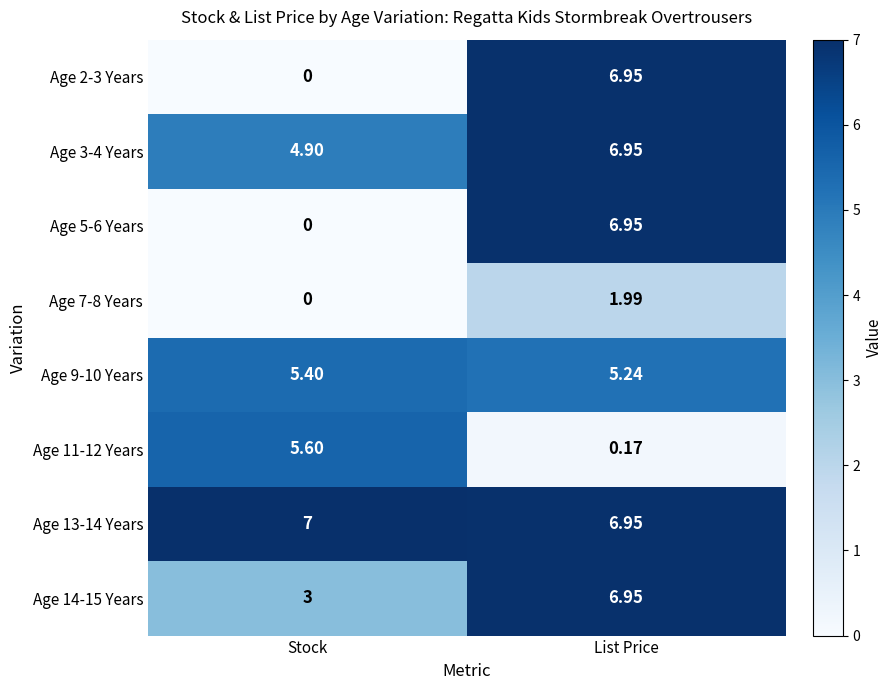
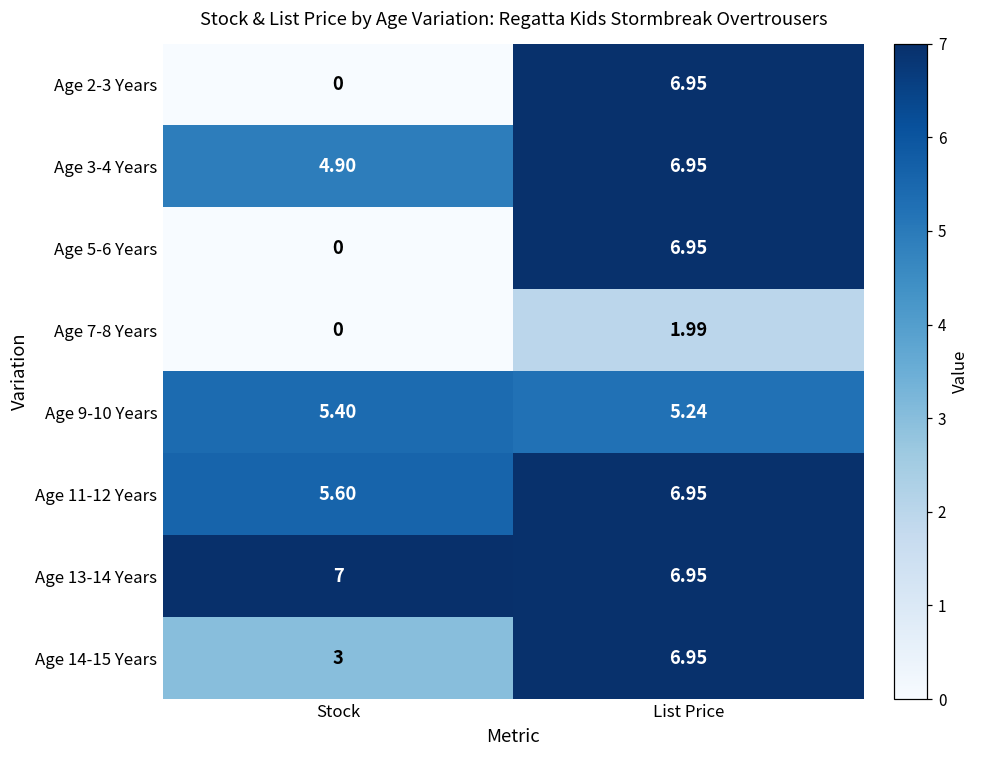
Age 11-12 Years, List Price: 0.17 -> 6.95
